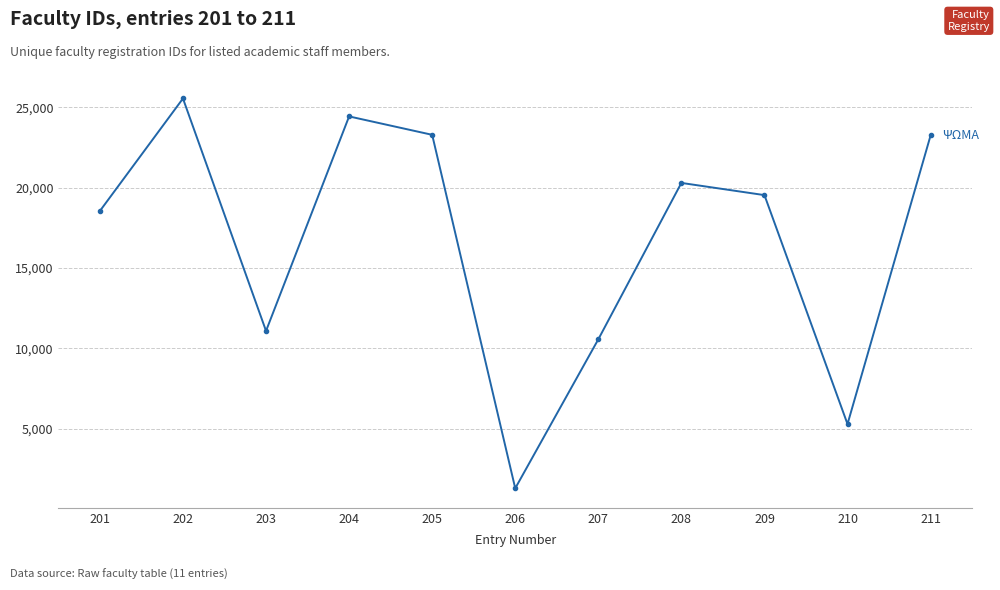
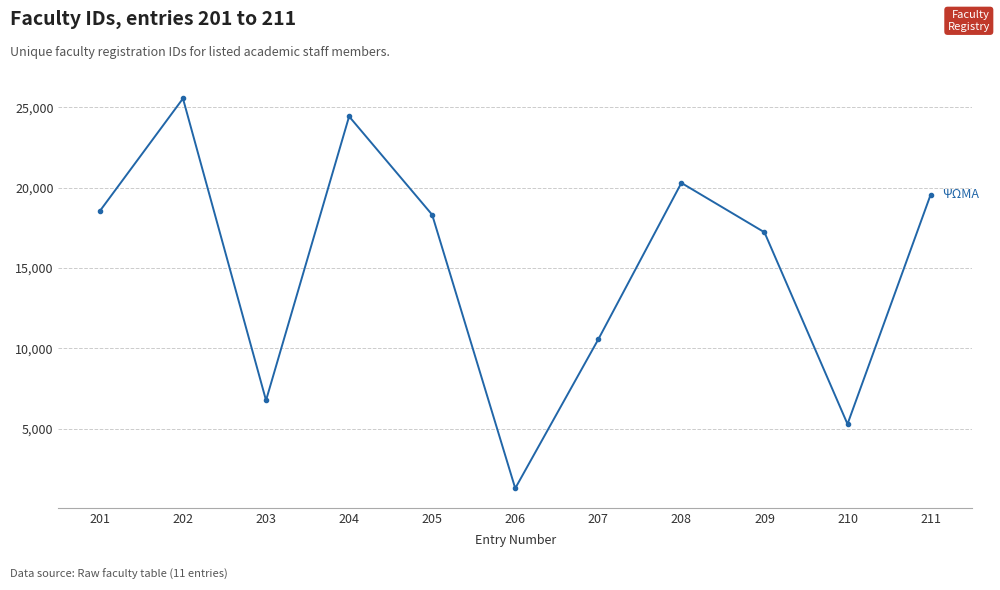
203: 11,100 -> 6,800
205: 23,300 -> 18,300
209: 19,500 -> 17,200
211: 23,300 -> 19,600
